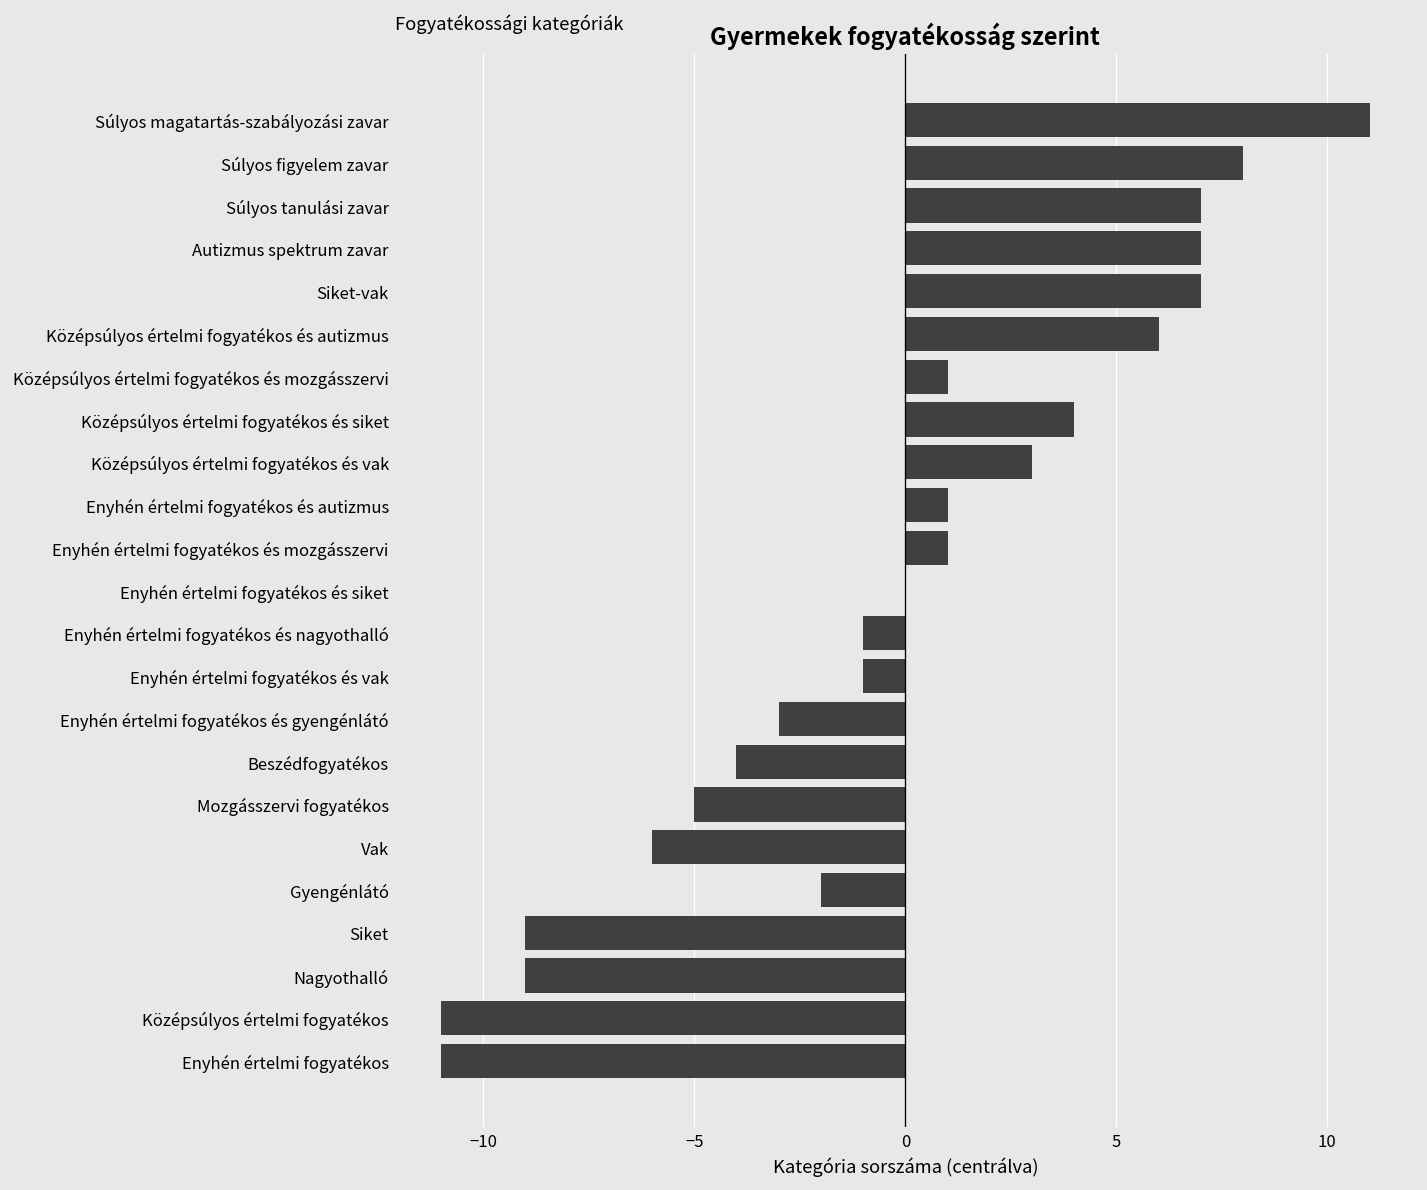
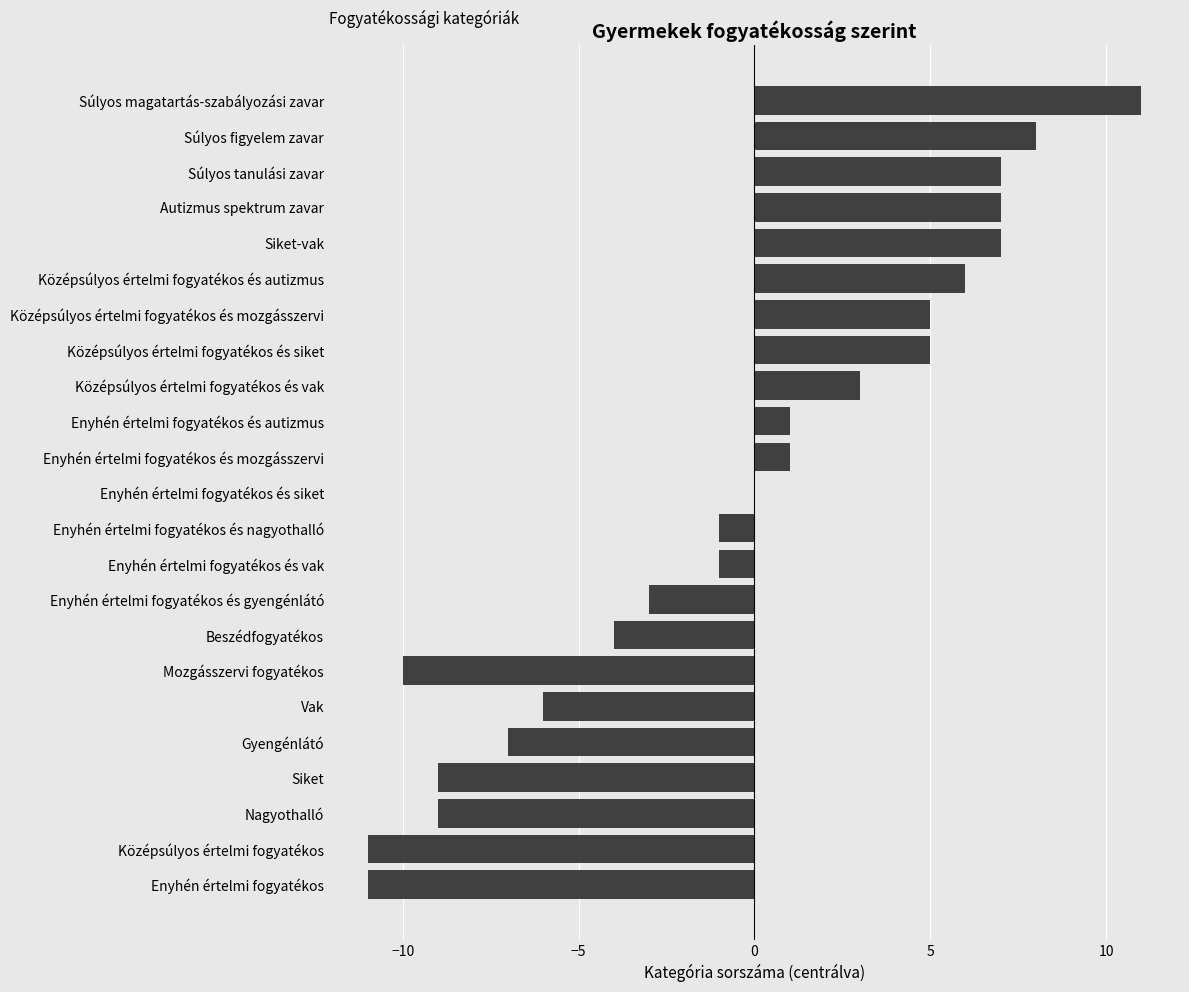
Középsúlyos értelmi fogyatékos és mozgásszervi: 1.0 -> 5.0
Középsúlyos értelmi fogyatékos és siket: 4.0 -> 5.0
Mozgásszervi fogyatékos: -5.0 -> -10.0
Gyengénlátó: -2.0 -> -7.0
